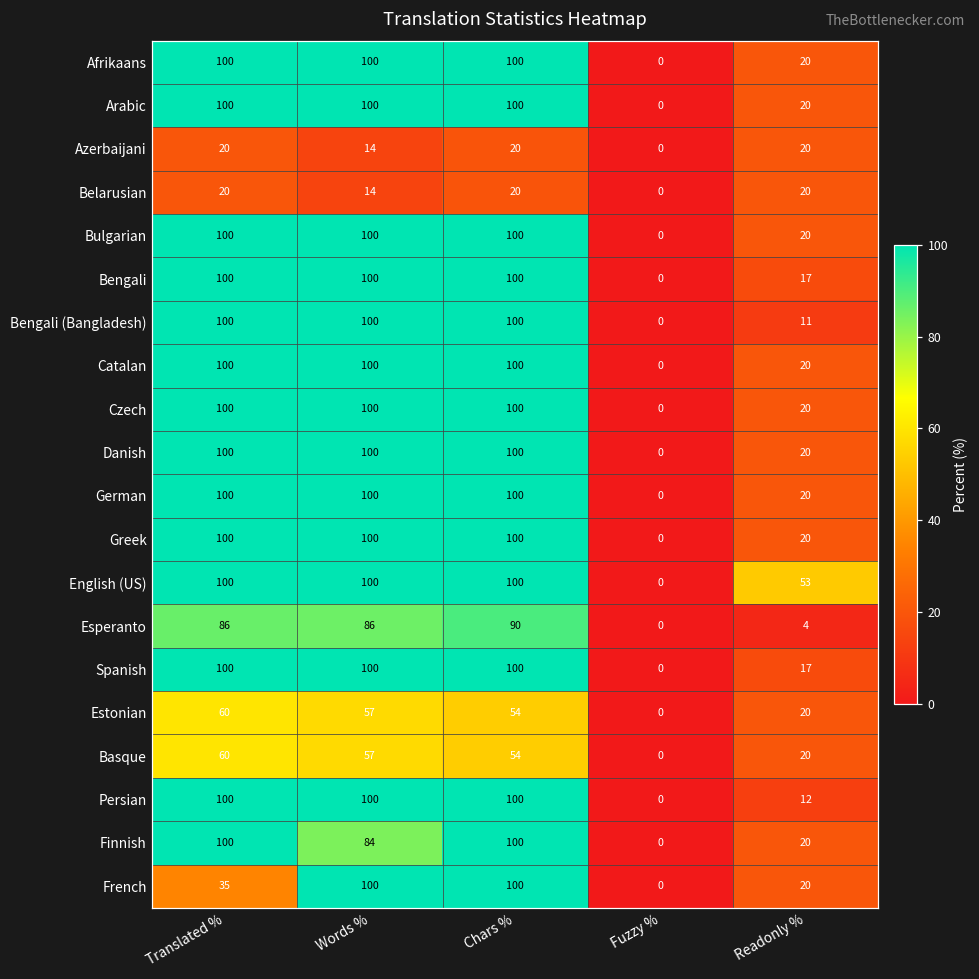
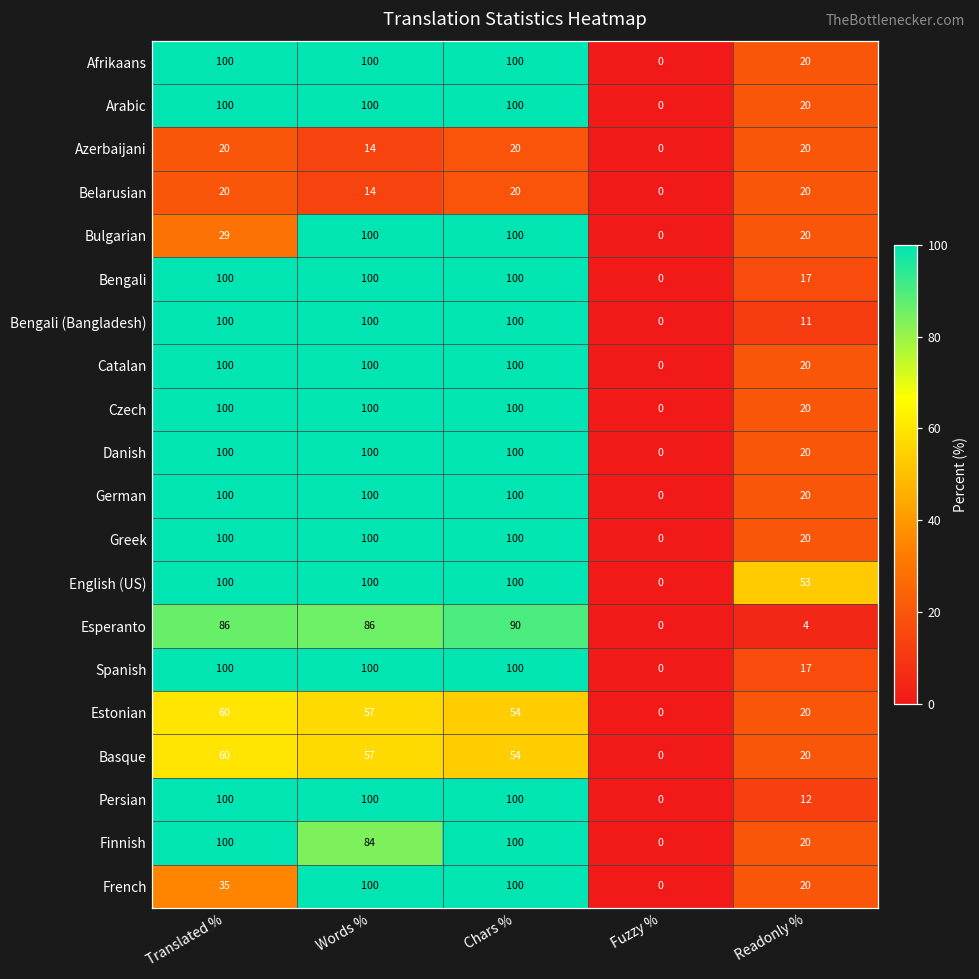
Bulgarian, Translated %: 100 -> 29
